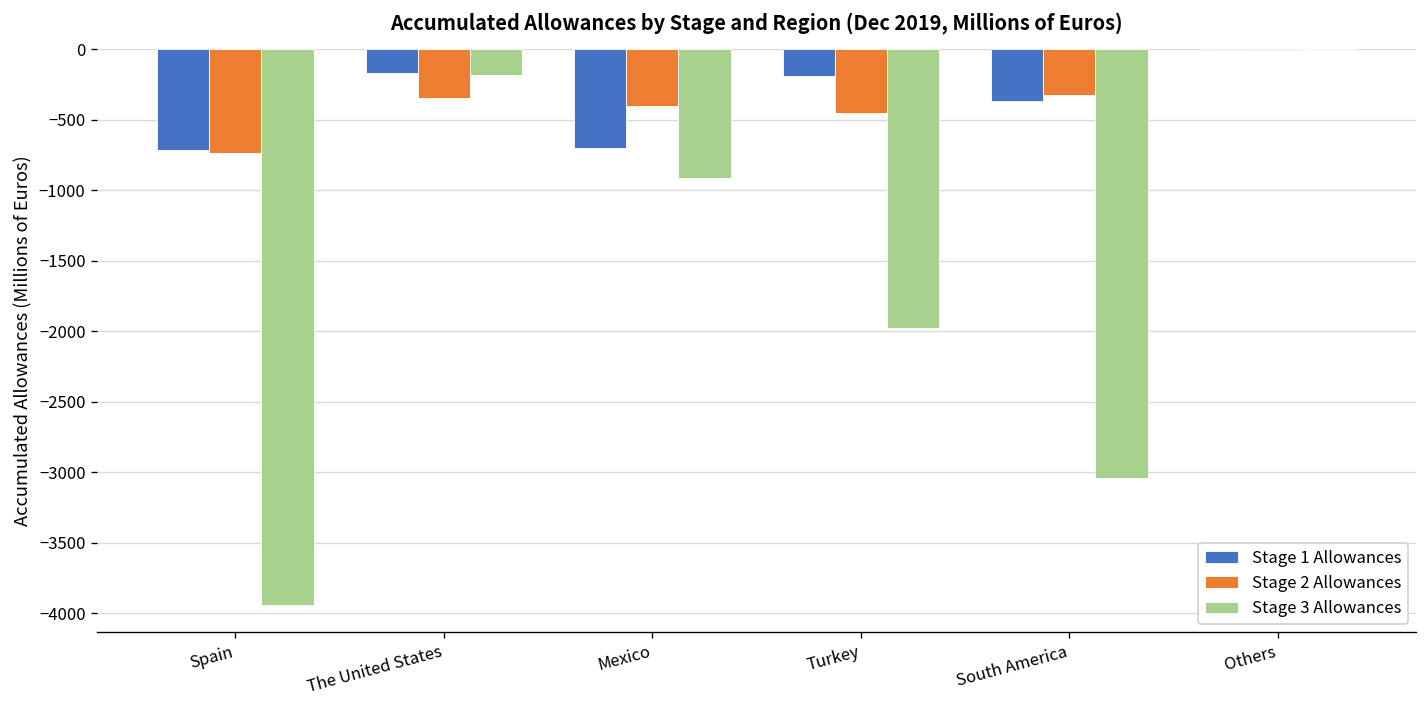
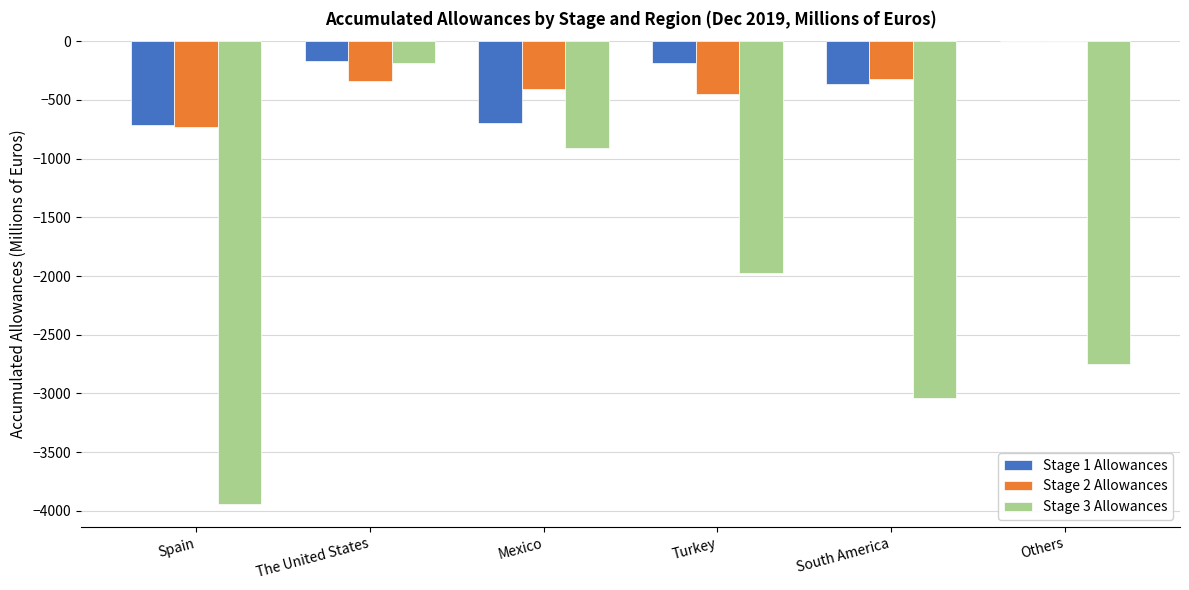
Stage 3 Allowances, Others: -10 -> -2750
